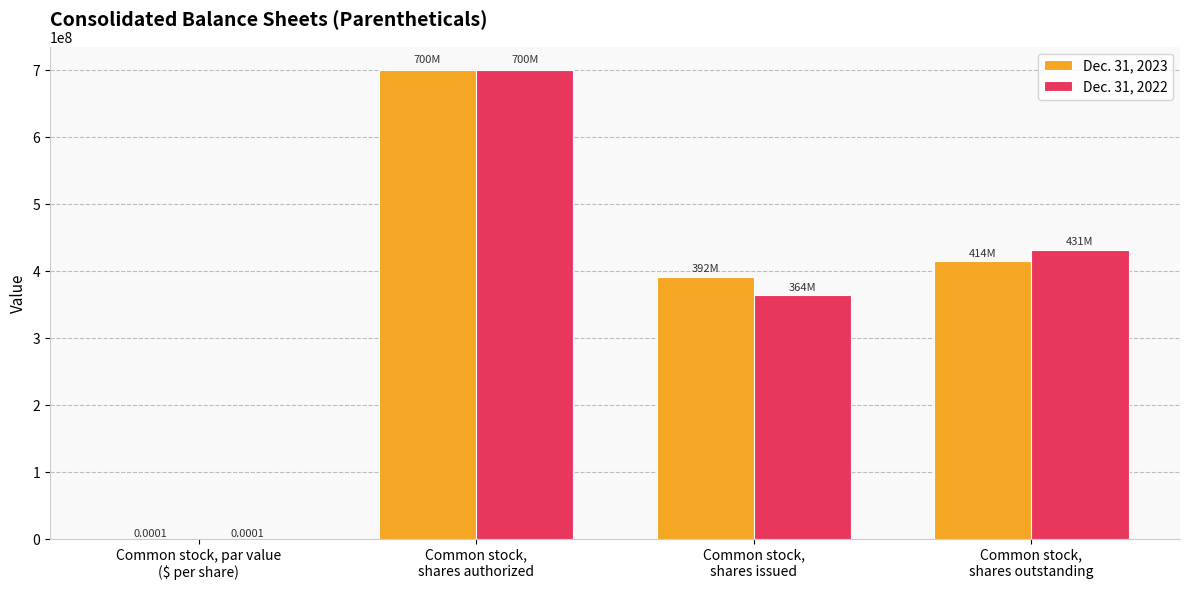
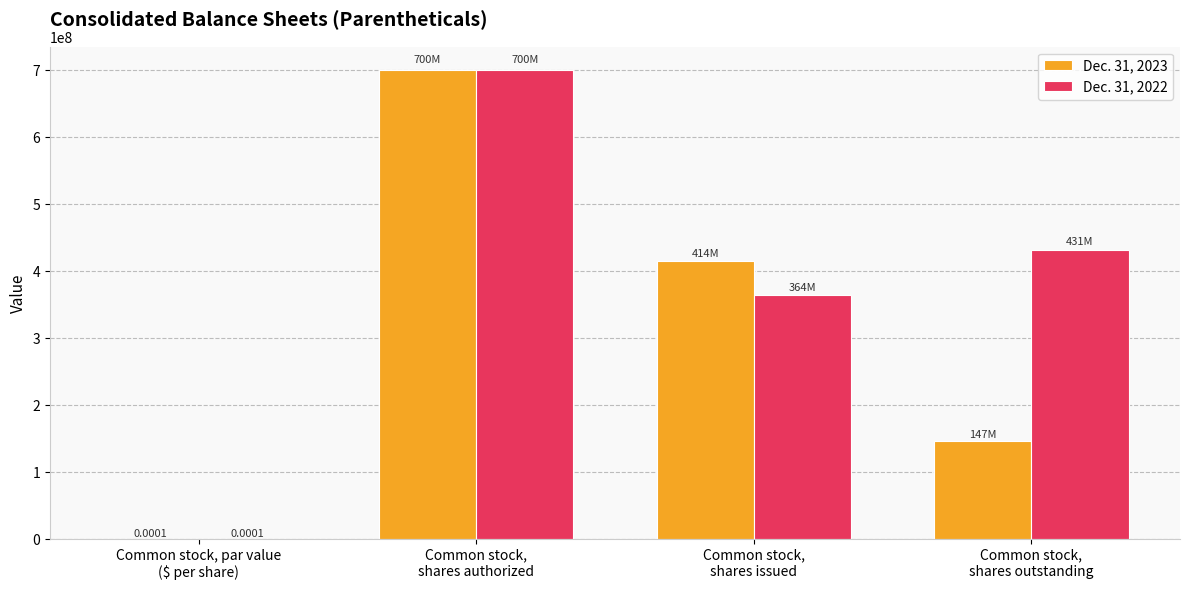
Dec. 31, 2023, Common stock, shares issued: 392M -> 414M
Dec. 31, 2023, Common stock, shares outstanding: 414M -> 147M
